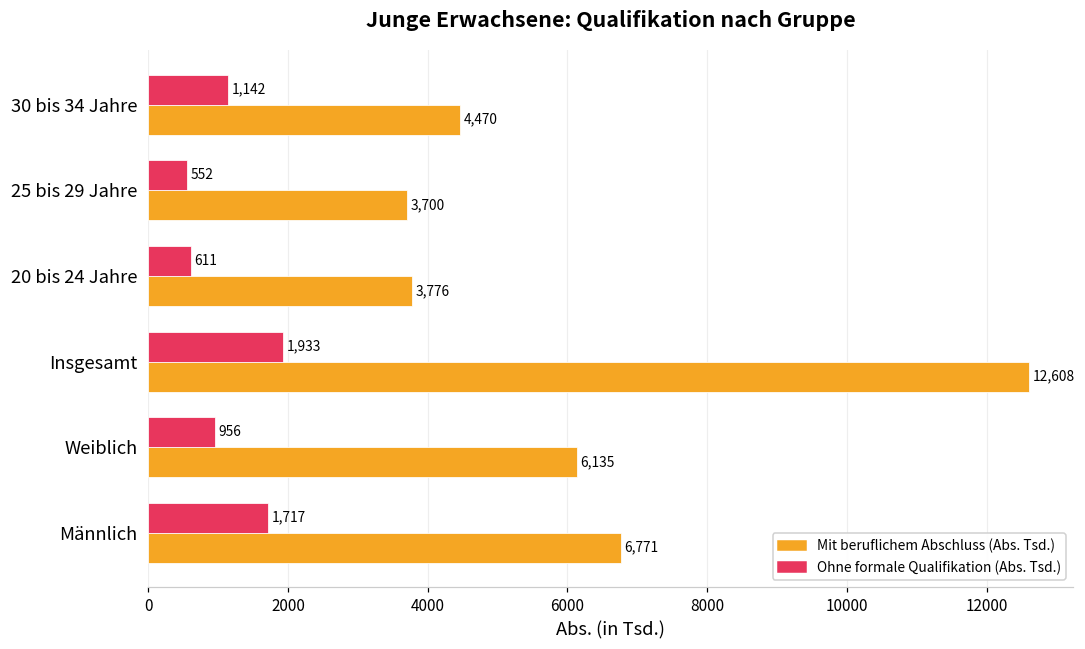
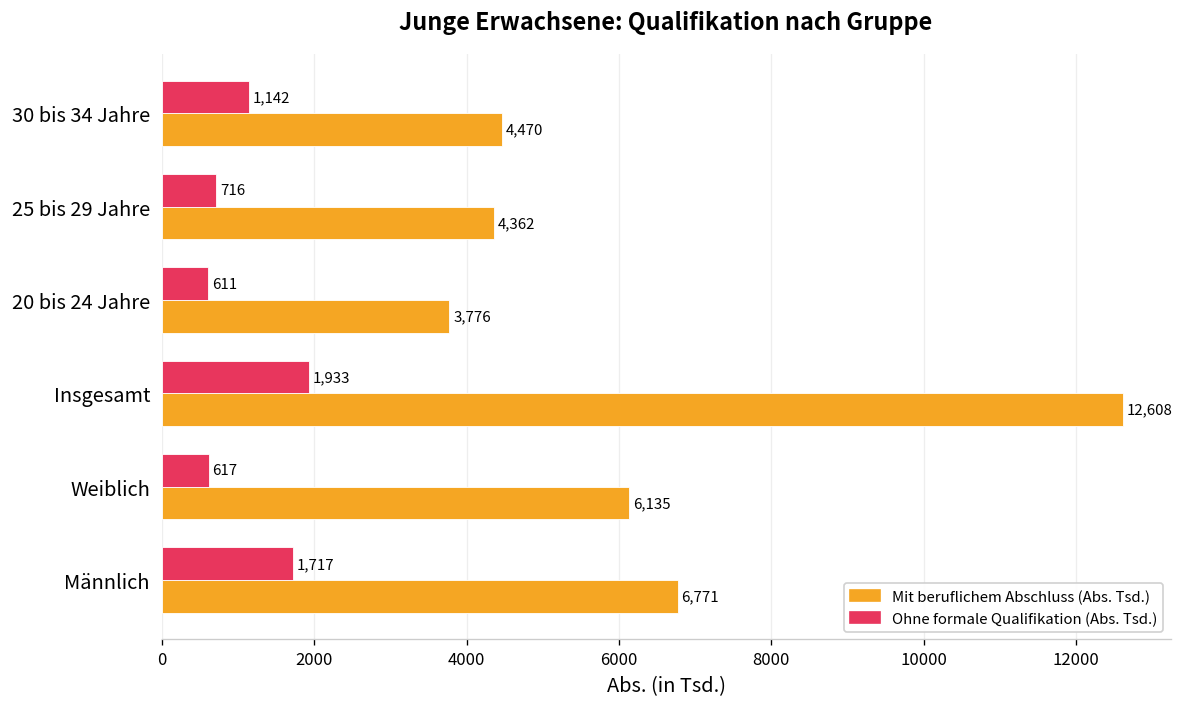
Ohne formale Qualifikation (Abs. Tsd.), 25 bis 29 Jahre: 552 -> 716
Mit beruflichem Abschluss (Abs. Tsd.), 25 bis 29 Jahre: 3,700 -> 4,362
Ohne formale Qualifikation (Abs. Tsd.), Weiblich: 956 -> 617
